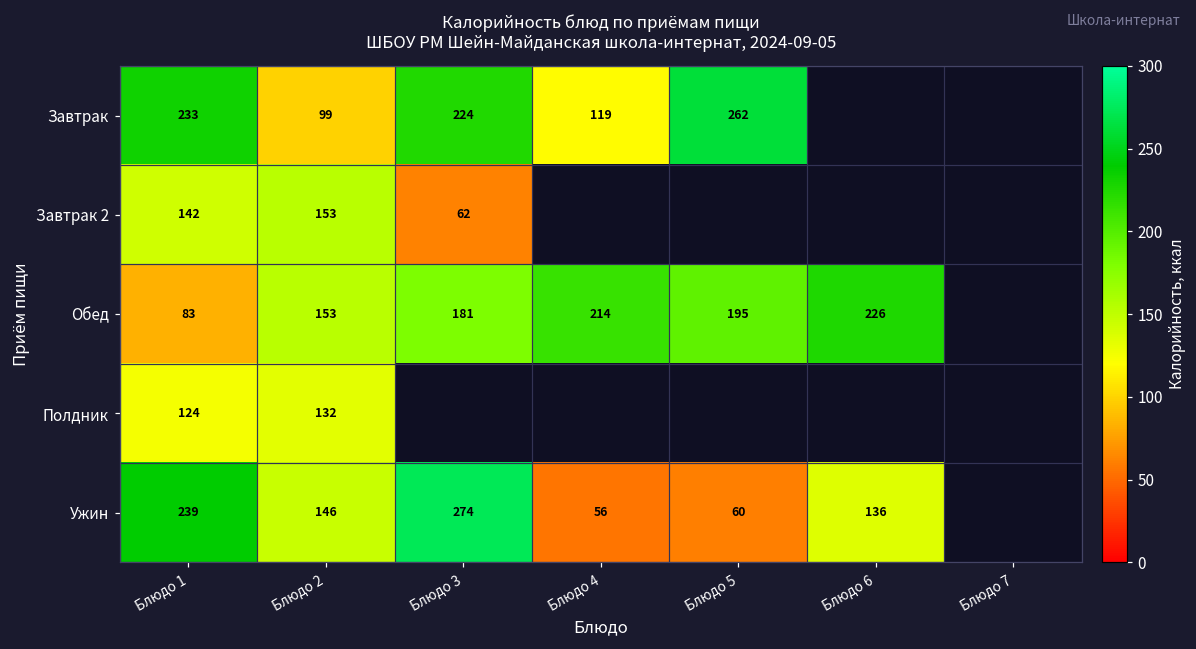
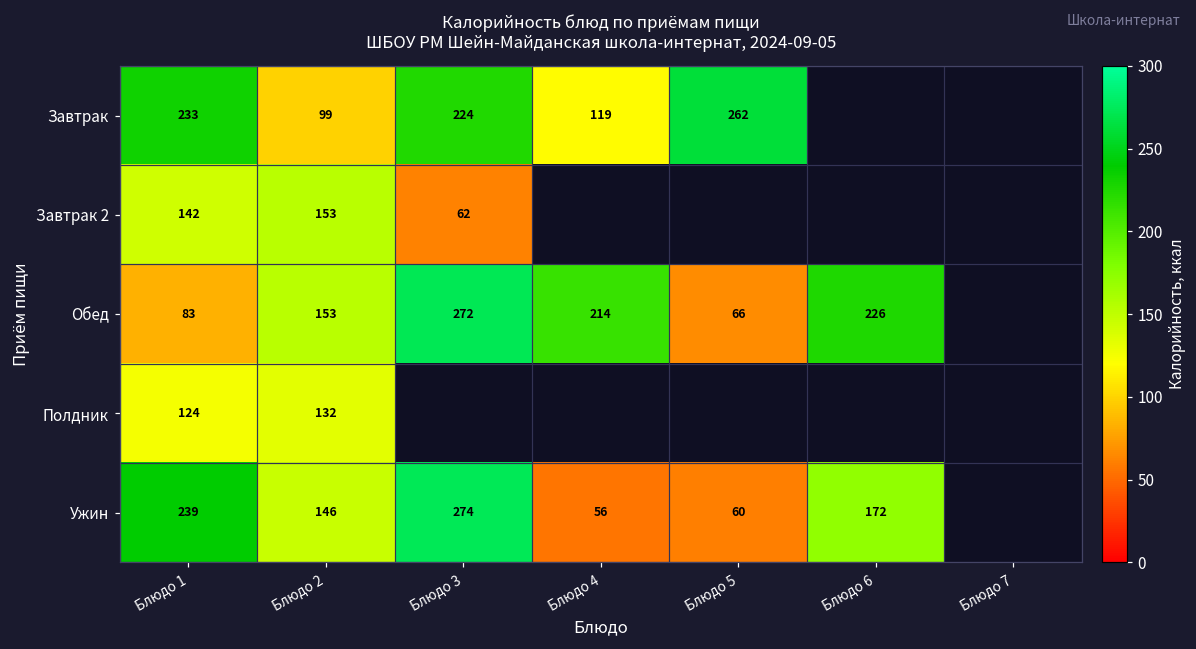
Обед, Блюдо 3: 181 -> 272
Обед, Блюдо 5: 195 -> 66
Ужин, Блюдо 6: 136 -> 172
